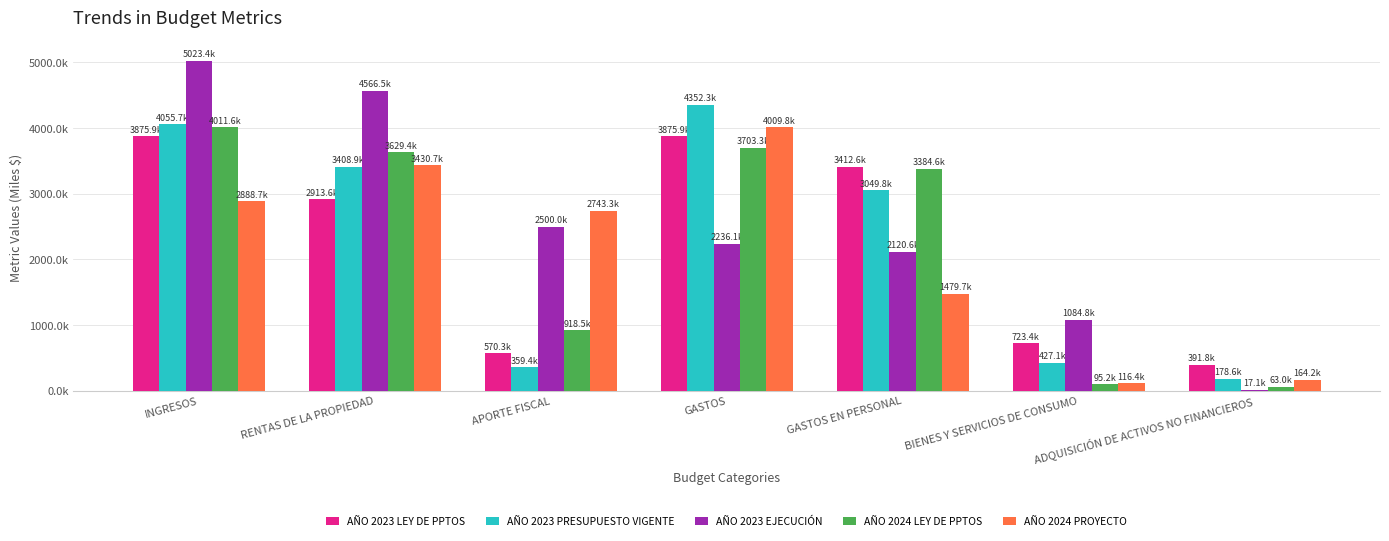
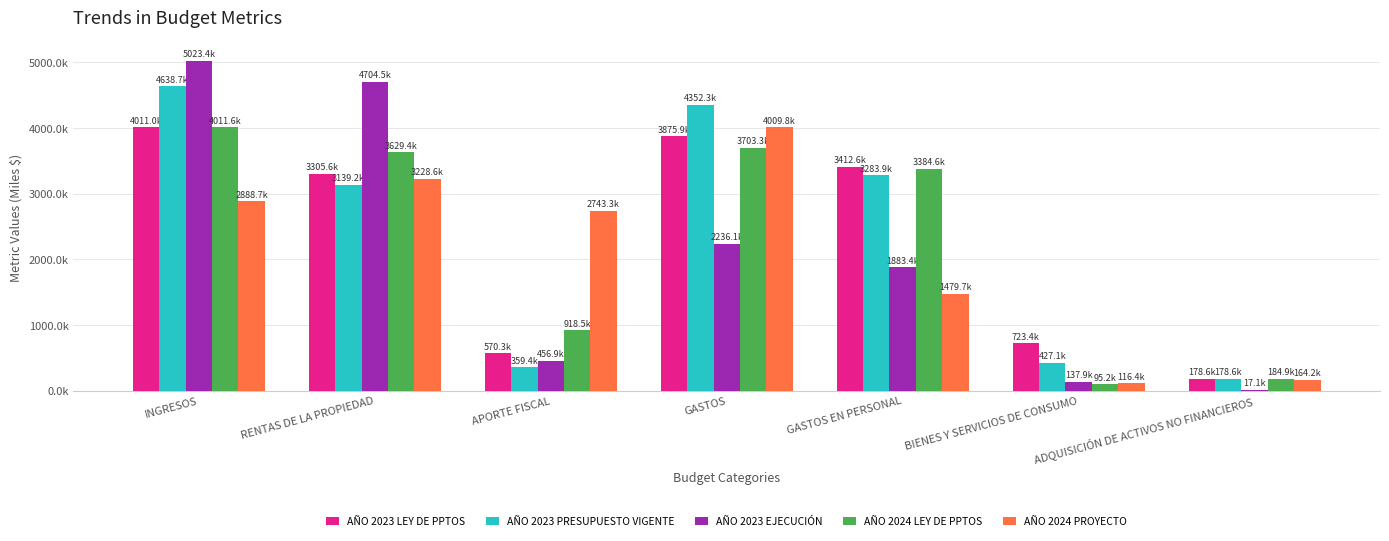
AÑO 2023 LEY DE PPTOS, INGRESOS: 3875.9k -> 4011.0k
AÑO 2023 PRESUPUESTO VIGENTE, INGRESOS: 4055.7k -> 4638.7k
AÑO 2023 LEY DE PPTOS, RENTAS DE LA PROPIEDAD: 2913.6k -> 3305.6k
AÑO 2023 PRESUPUESTO VIGENTE, RENTAS DE LA PROPIEDAD: 3408.9k -> 3139.2k
AÑO 2023 EJECUCIÓN, RENTAS DE LA PROPIEDAD: 4566.5k -> 4704.5k
AÑO 2024 PROYECTO, RENTAS DE LA PROPIEDAD: 3430.7k -> 3228.6k
AÑO 2023 EJECUCIÓN, APORTE FISCAL: 2500.0k -> 456.9k
AÑO 2023 PRESUPUESTO VIGENTE, GASTOS EN PERSONAL: 3049.8k -> 3283.9k
AÑO 2023 EJECUCIÓN, GASTOS EN PERSONAL: 2120.6k -> 1883.4k
AÑO 2023 EJECUCIÓN, BIENES Y SERVICIOS DE CONSUMO: 1084.8k -> 137.9k
AÑO 2023 LEY DE PPTOS, ADQUISICIÓN DE ACTIVOS NO FINANCIEROS: 391.8k -> 178.6k
AÑO 2024 LEY DE PPTOS, ADQUISICIÓN DE ACTIVOS NO FINANCIEROS: 63.0k -> 184.9k
